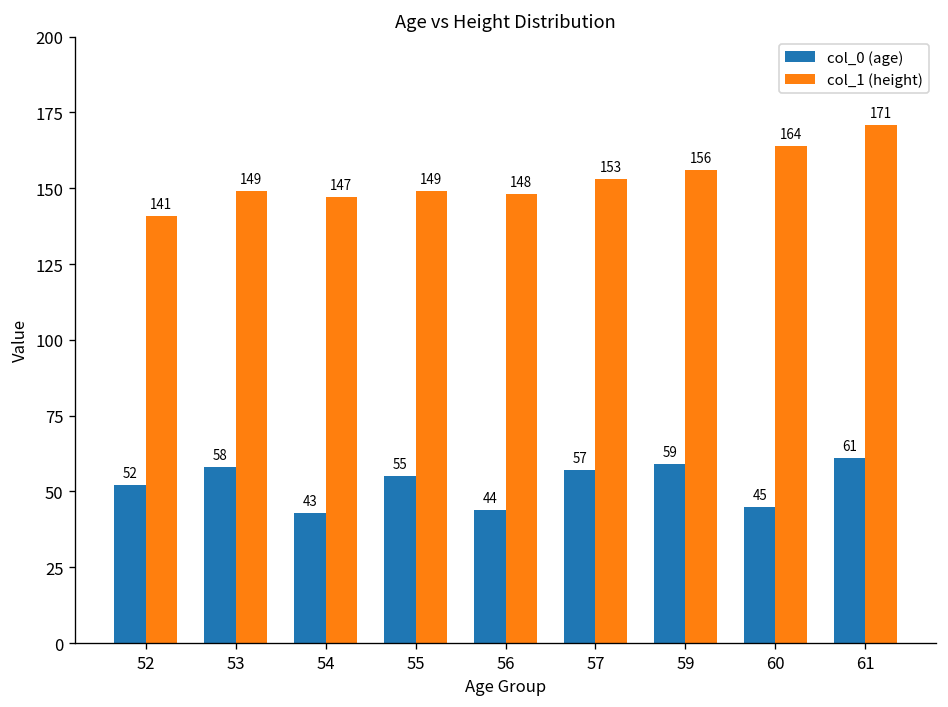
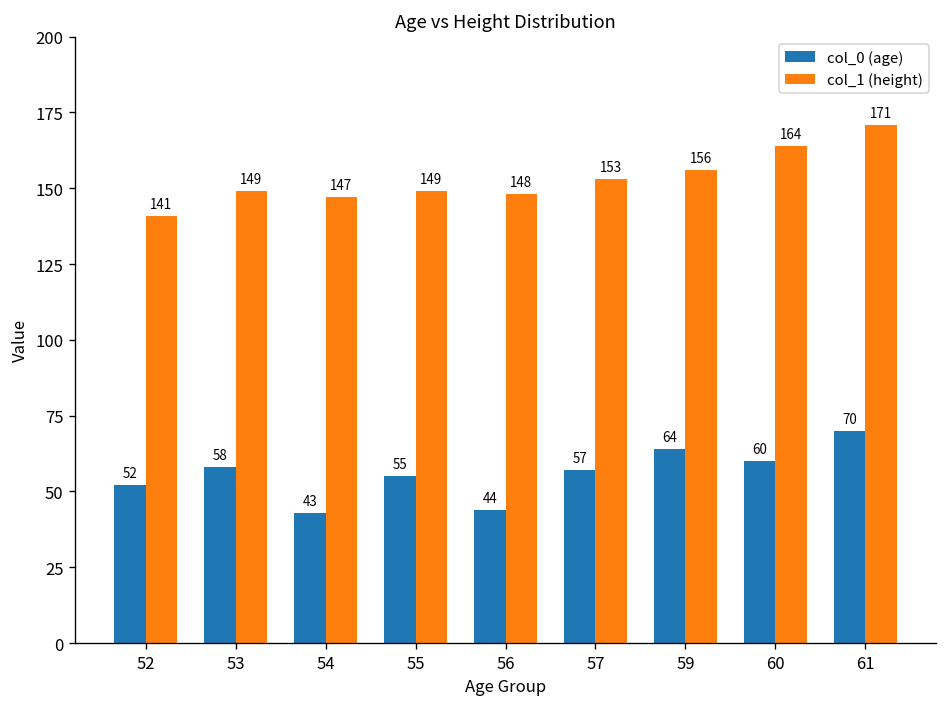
col_0 (age), 59: 59 -> 64
col_0 (age), 60: 45 -> 60
col_0 (age), 61: 61 -> 70
